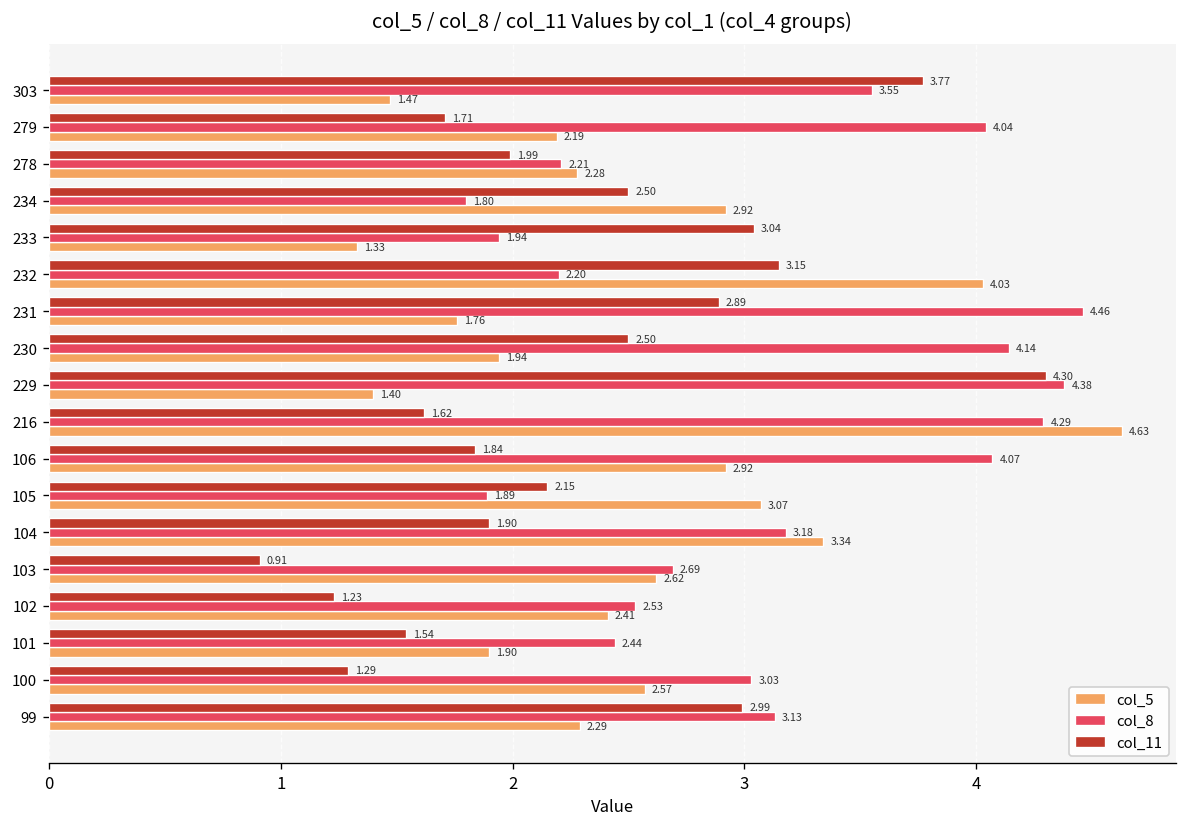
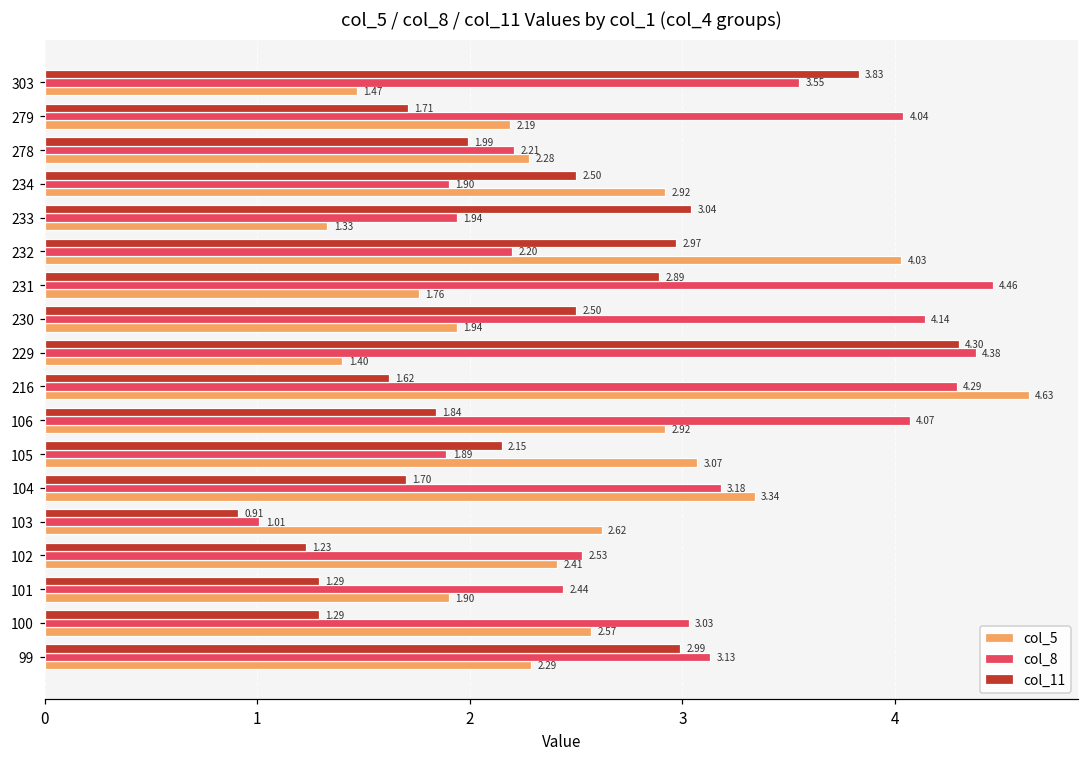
col_11, 303: 3.77 -> 3.83
col_8, 234: 1.80 -> 1.90
col_11, 232: 3.15 -> 2.97
col_11, 104: 1.90 -> 1.70
col_8, 103: 2.69 -> 1.01
col_11, 101: 1.54 -> 1.29
